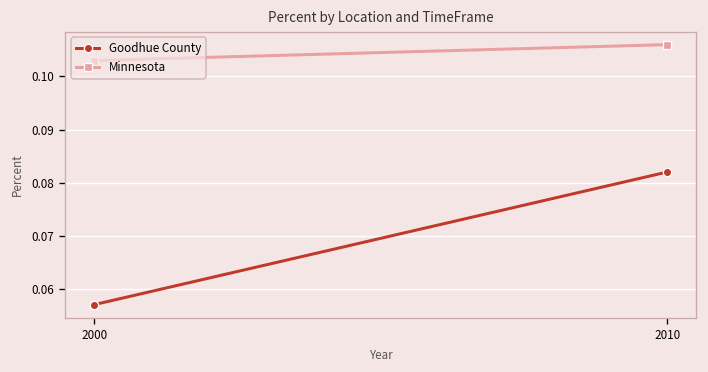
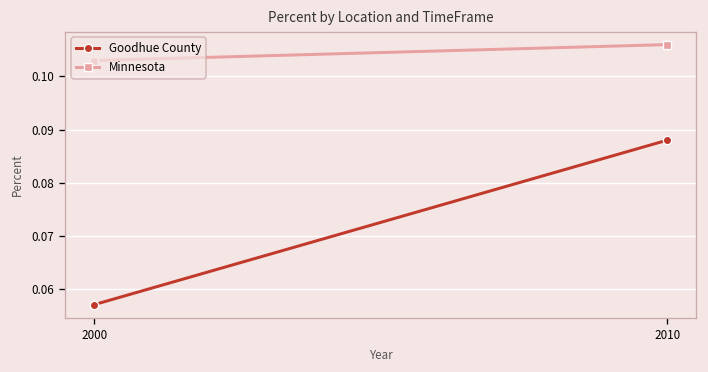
Goodhue County, 2010: 0.082 -> 0.088
